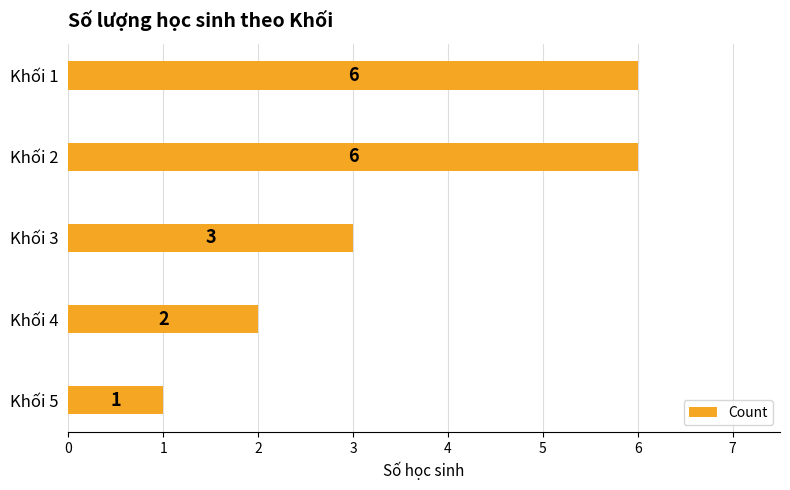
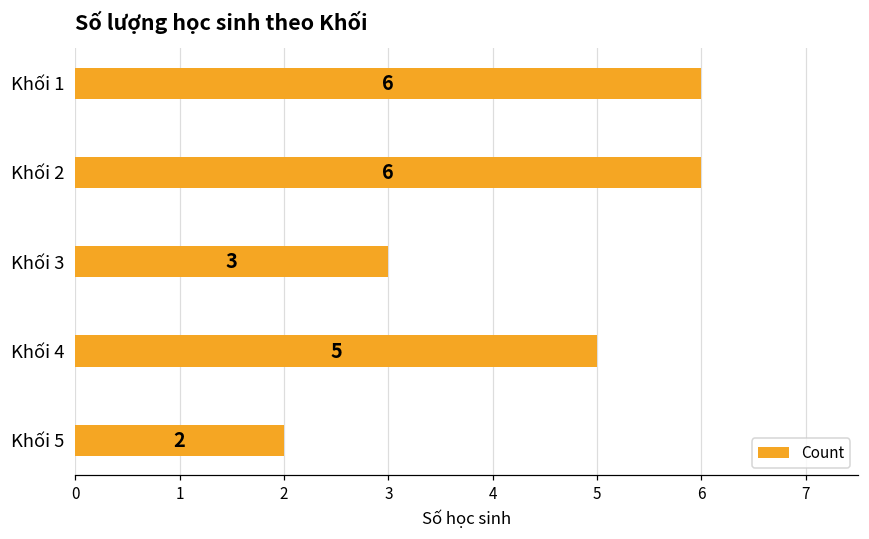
Khối 4: 2 -> 5
Khối 5: 1 -> 2
